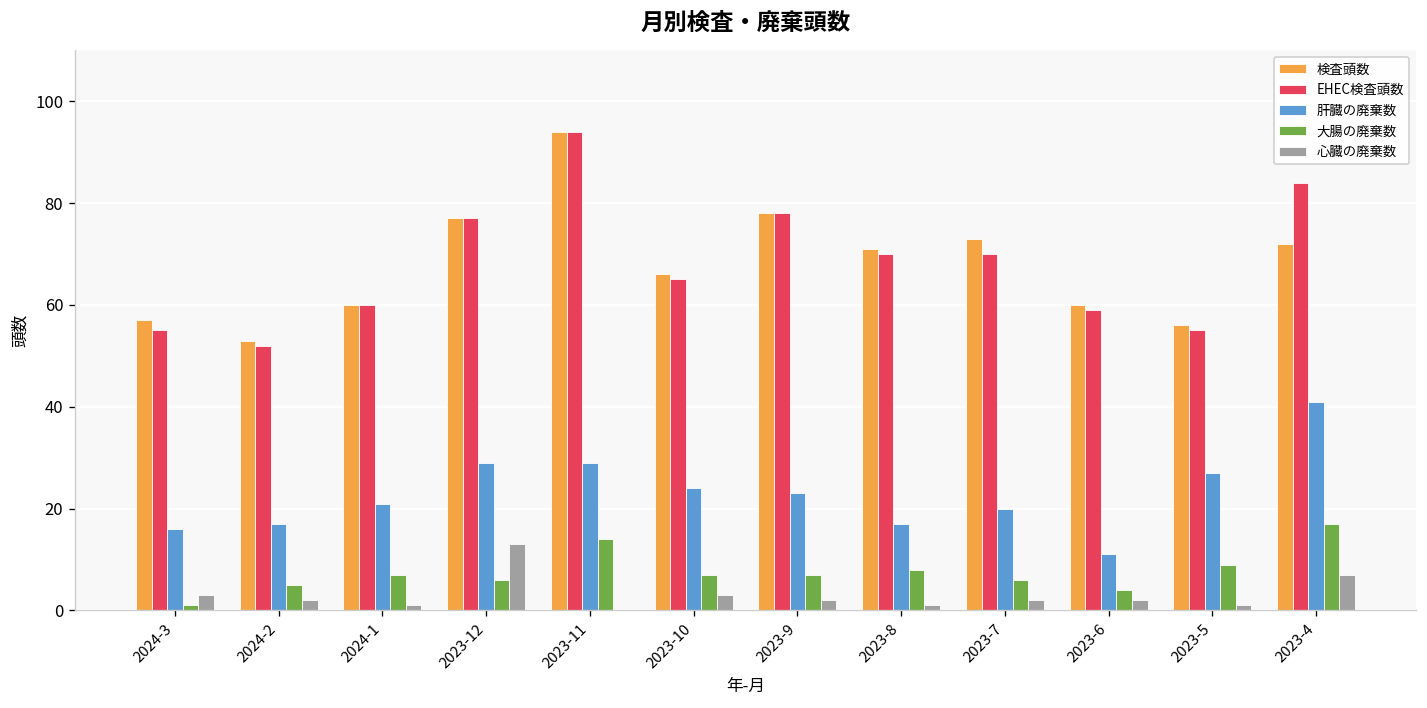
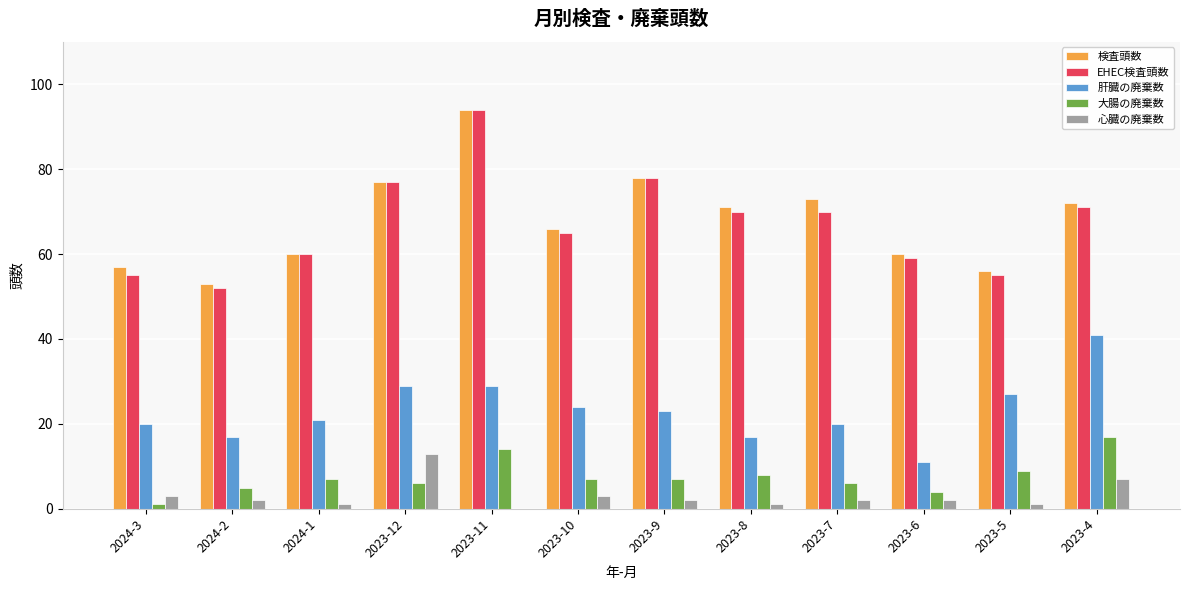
肝臓の廃棄数, 2024-3: 16 -> 20
EHEC検査頭数, 2023-4: 84 -> 71
